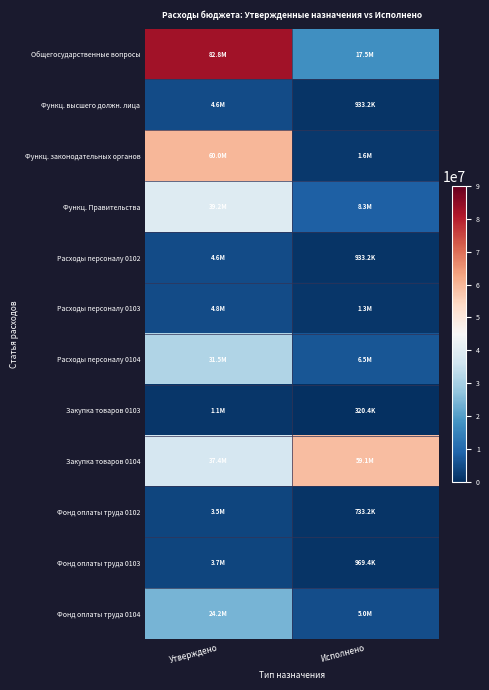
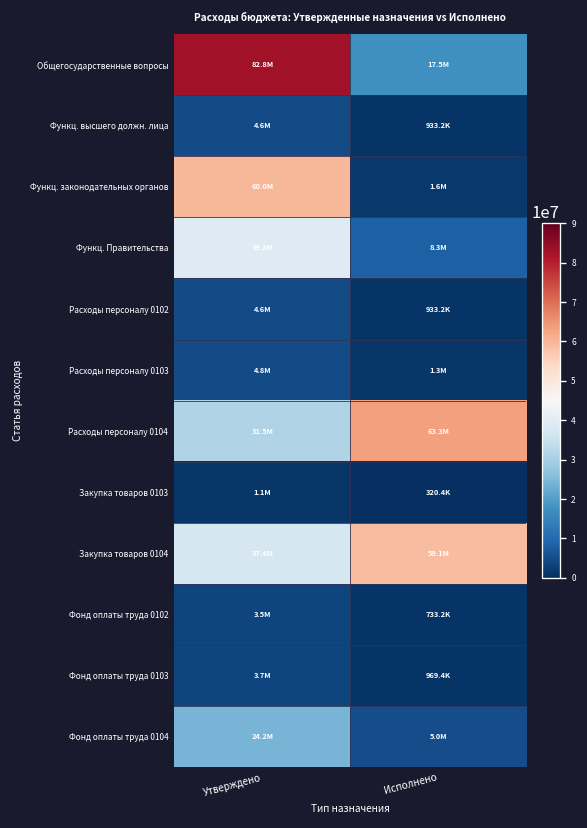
Расходы персоналу 0104, Исполнено: 6.5M -> 63.3M
